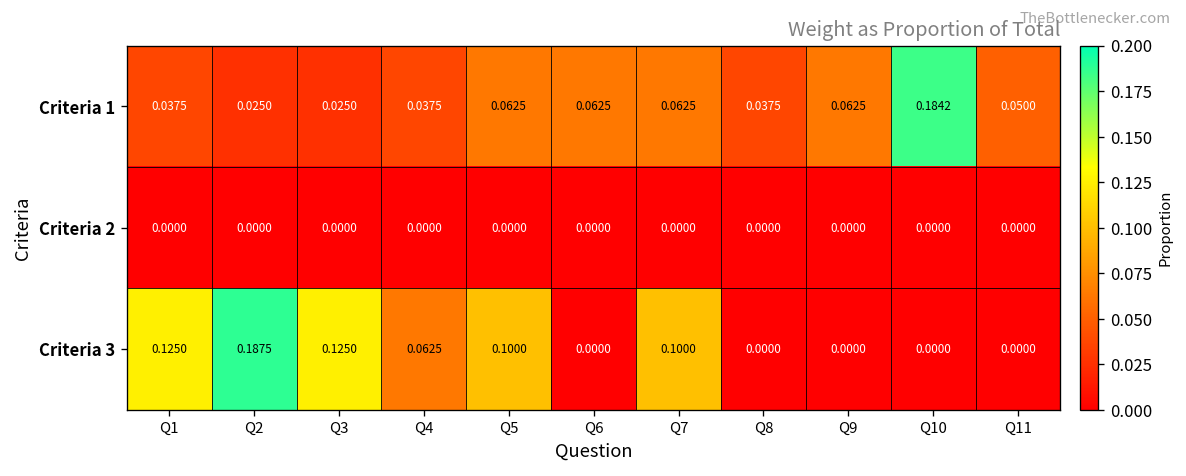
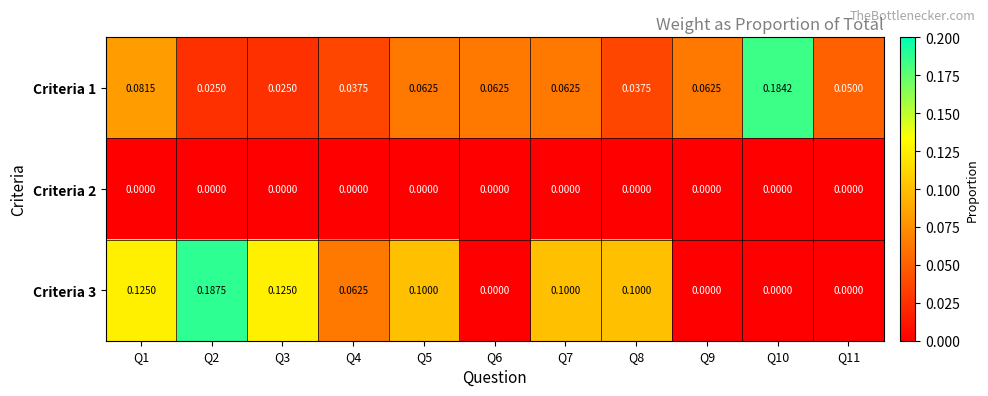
Criteria 1, Q1: 0.0375 -> 0.0815
Criteria 3, Q8: 0.0000 -> 0.1000
